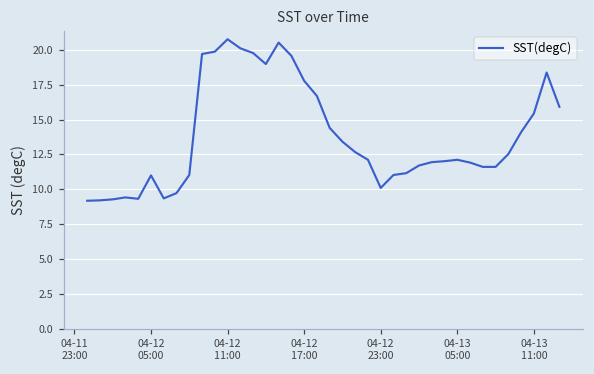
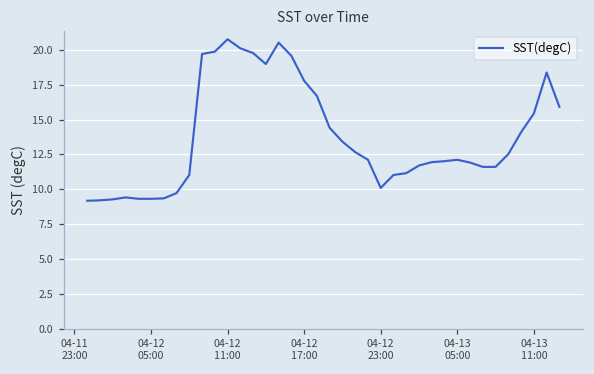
04-12 05:00: 11.0 -> 9.3
